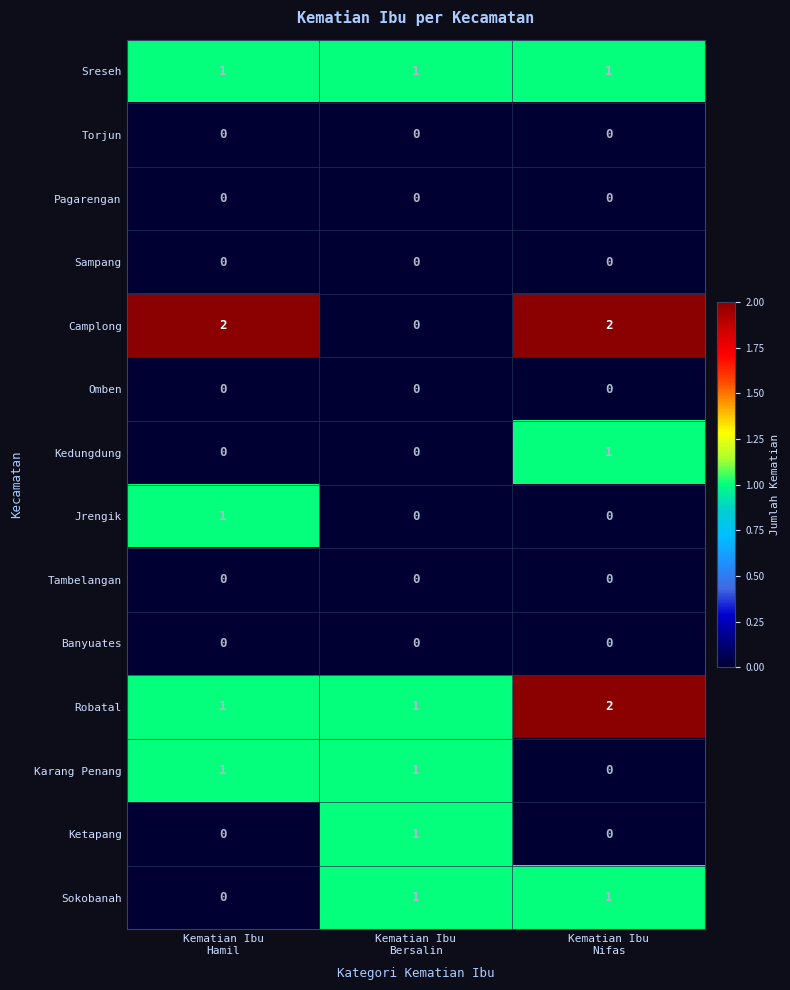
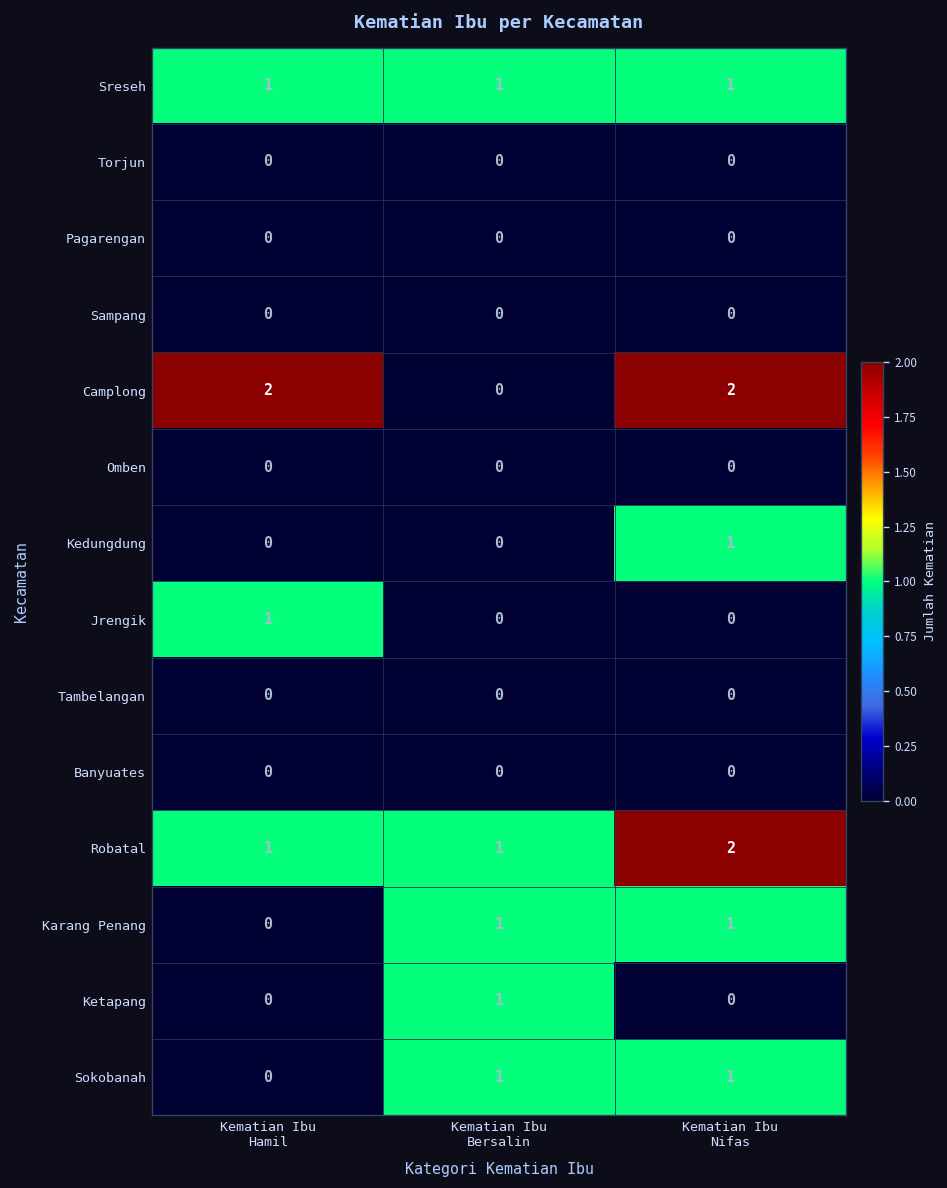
Karang Penang, Kematian Ibu Hamil: 1 -> 0
Karang Penang, Kematian Ibu Nifas: 0 -> 1
